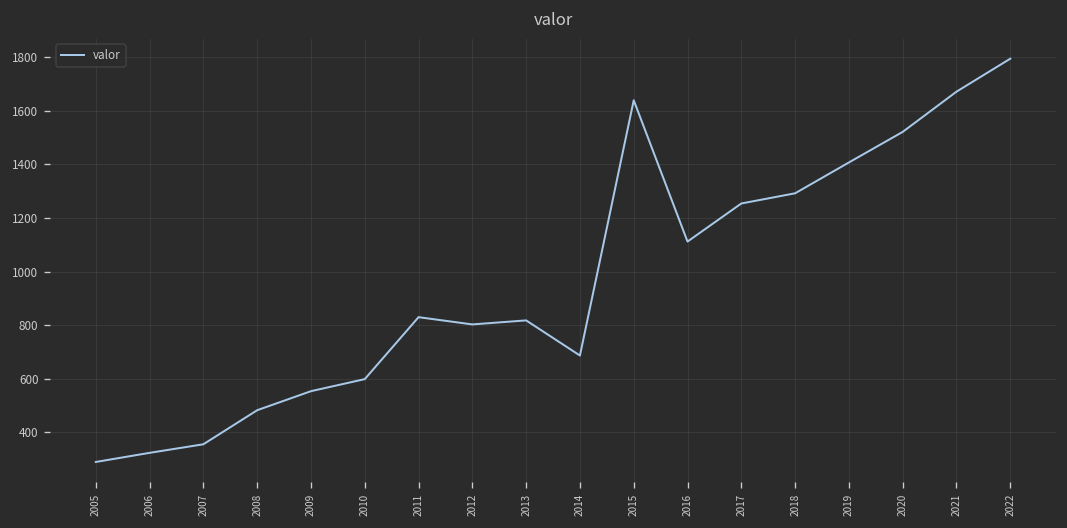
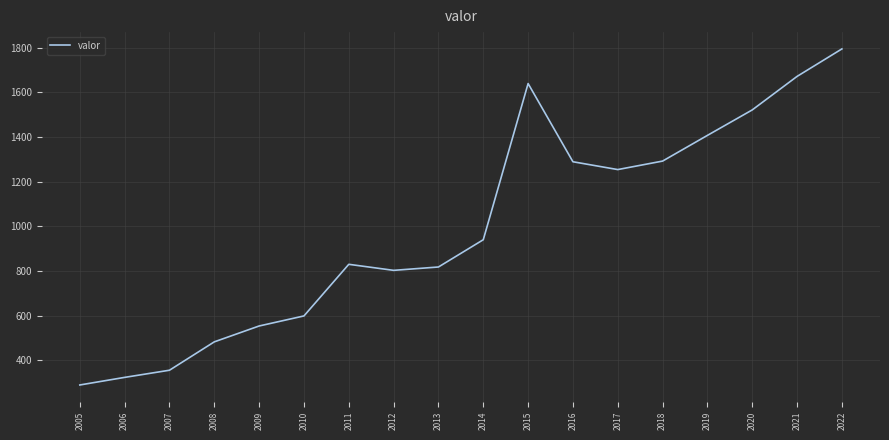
2014: 690 -> 940
2016: 1110 -> 1290
